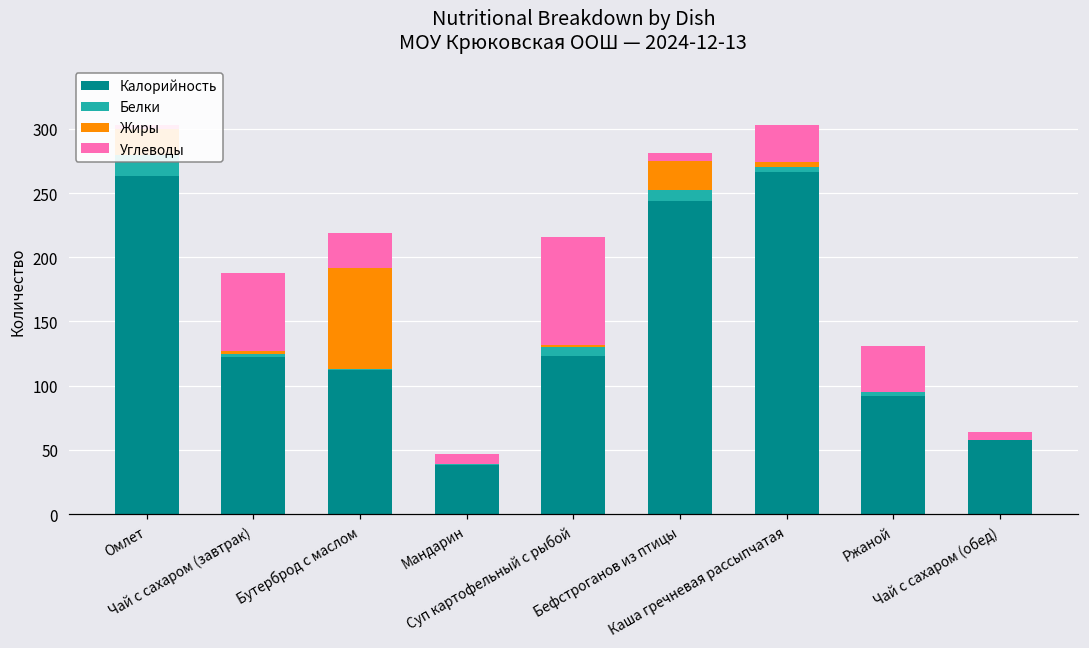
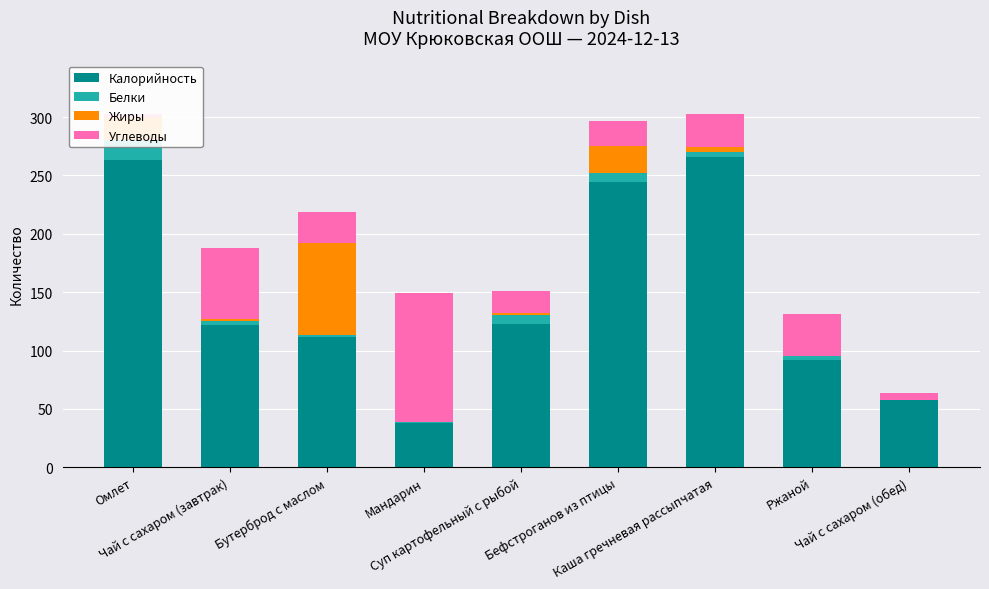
Углеводы, Мандарин: 8 -> 110
Углеводы, Суп картофельный с рыбой: 84 -> 19
Углеводы, Бефстроганов из птицы: 6 -> 22
